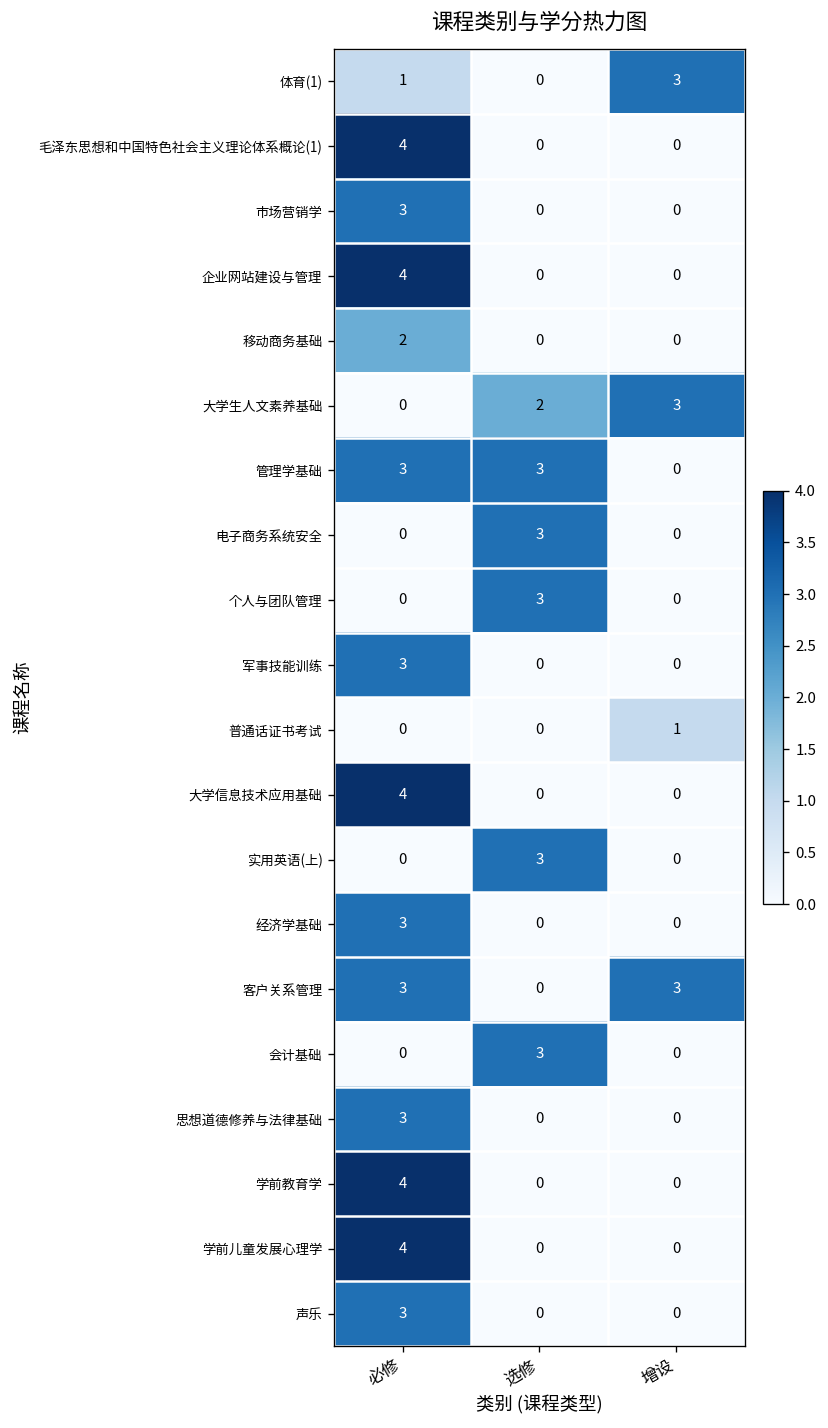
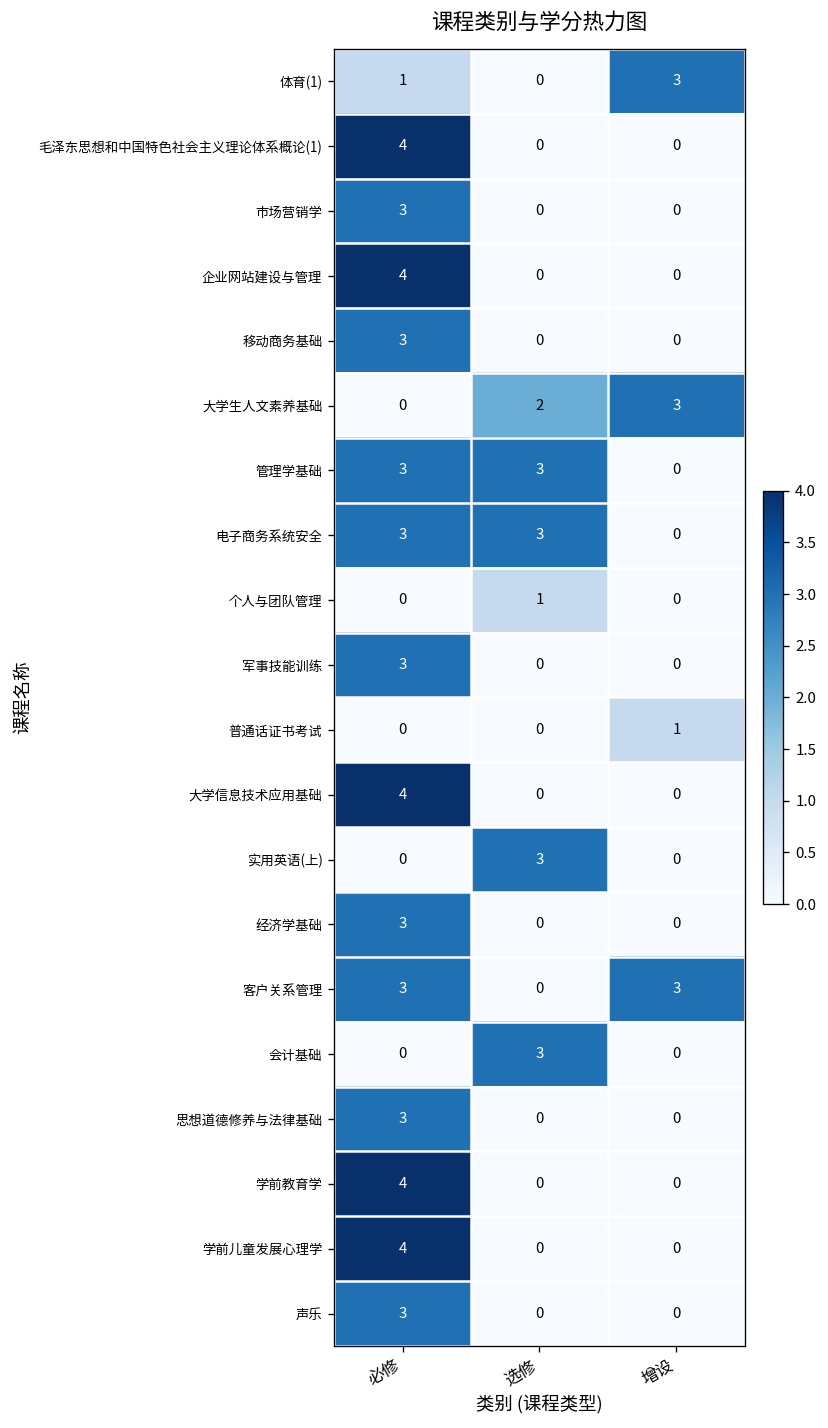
移动商务基础, 必修: 2 -> 3
电子商务系统安全, 必修: 0 -> 3
个人与团队管理, 选修: 3 -> 1
